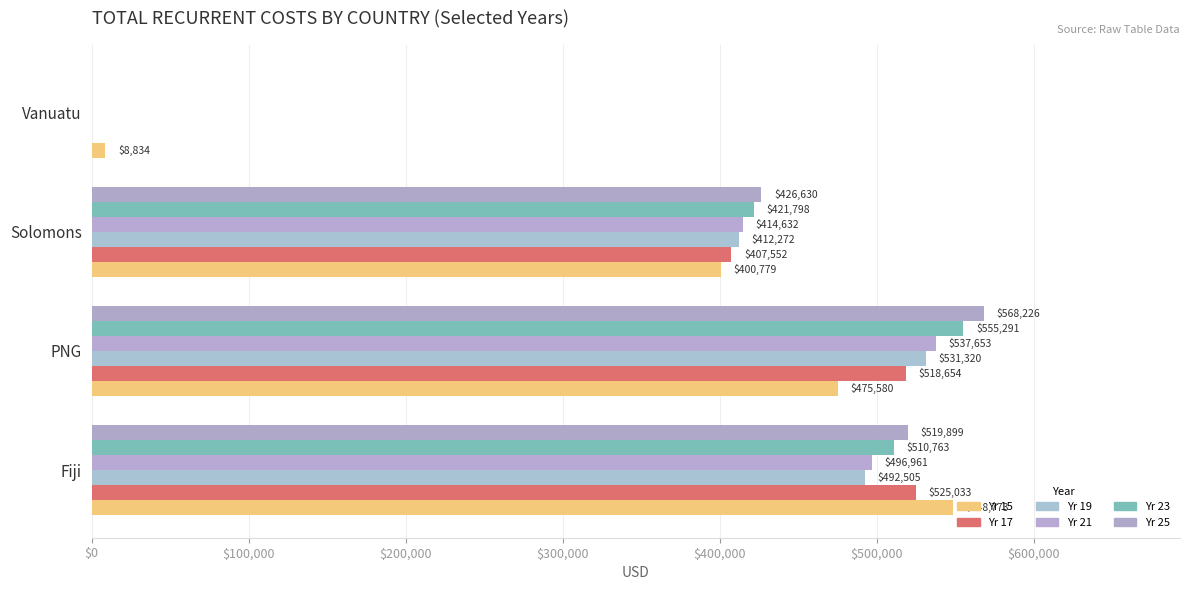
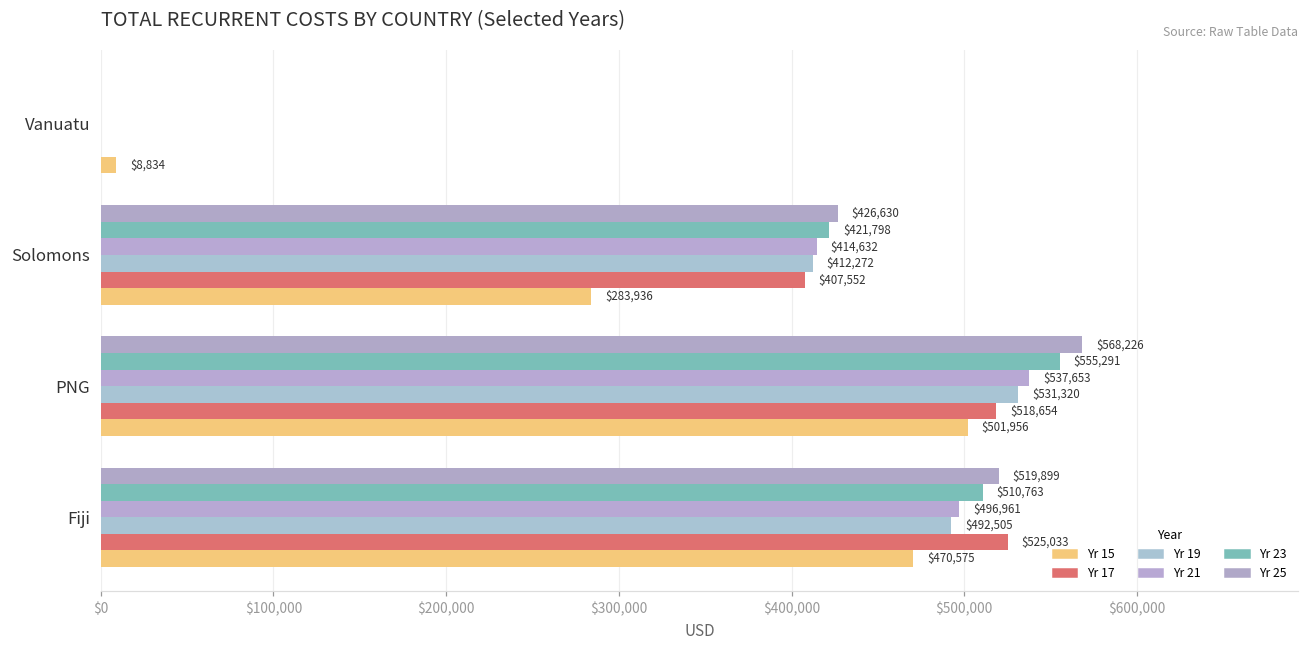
Yr 15, Solomons: $400,779 -> $283,936
Yr 15, PNG: $475,580 -> $501,956
Yr 15, Fiji: $548,773 -> $470,575
